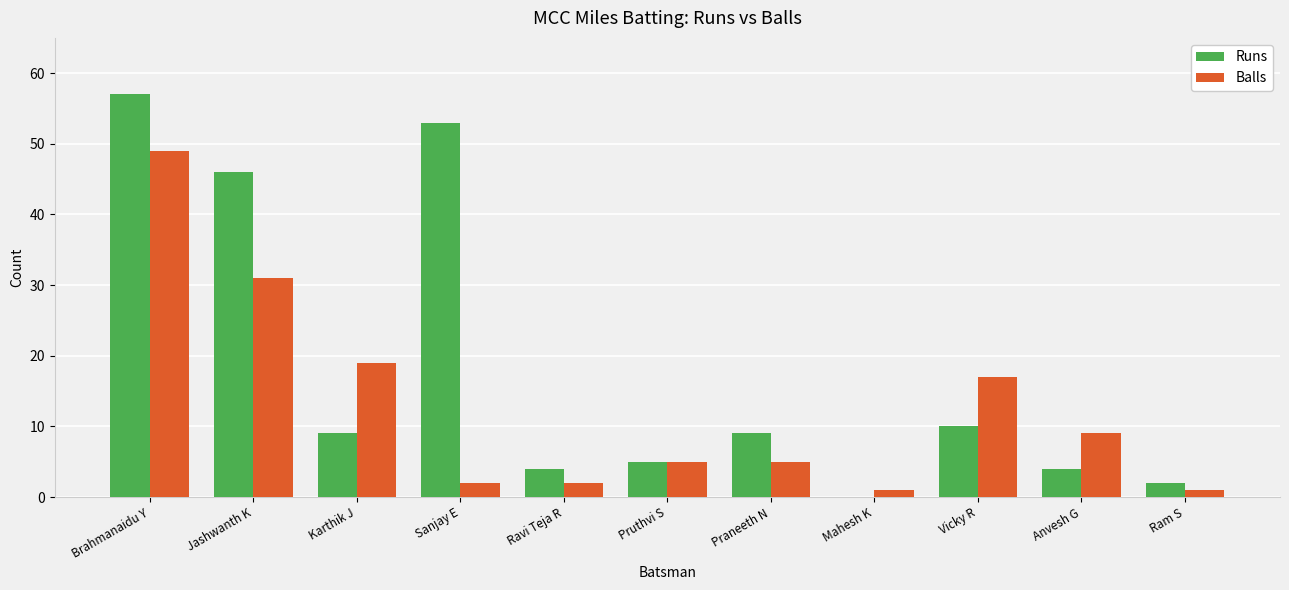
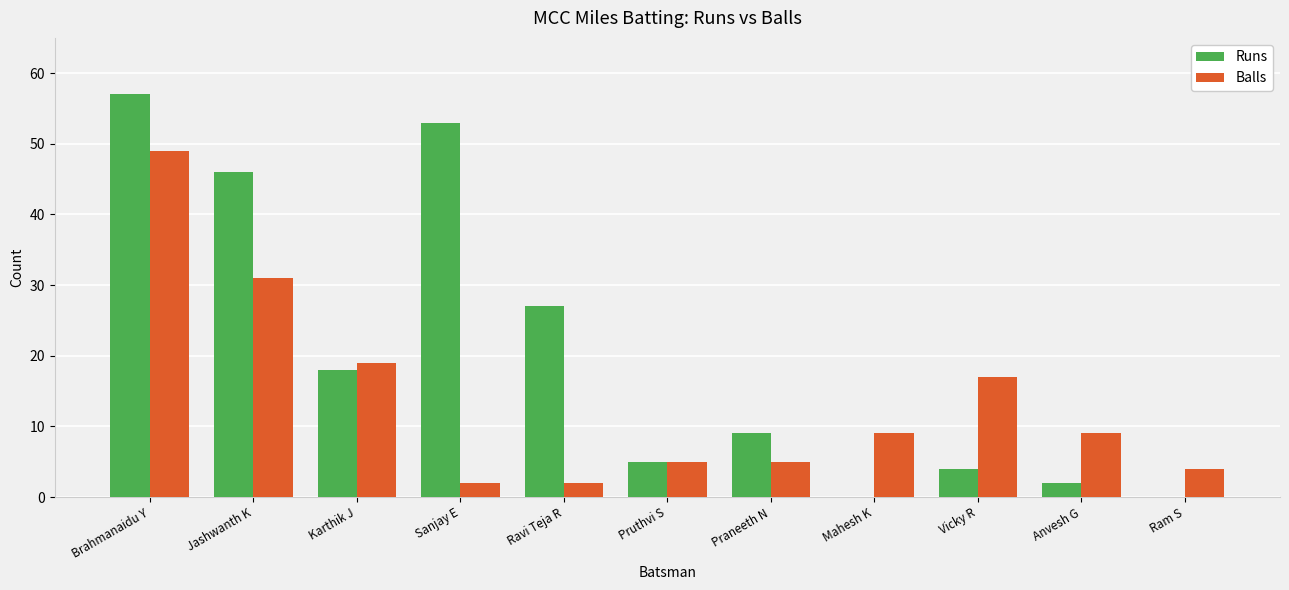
Runs, Karthik J: 9 -> 18
Runs, Ravi Teja R: 4 -> 27
Balls, Mahesh K: 1 -> 9
Runs, Vicky R: 10 -> 4
Runs, Anvesh G: 4 -> 2
Runs, Ram S: 2 -> 0
Balls, Ram S: 1 -> 4
